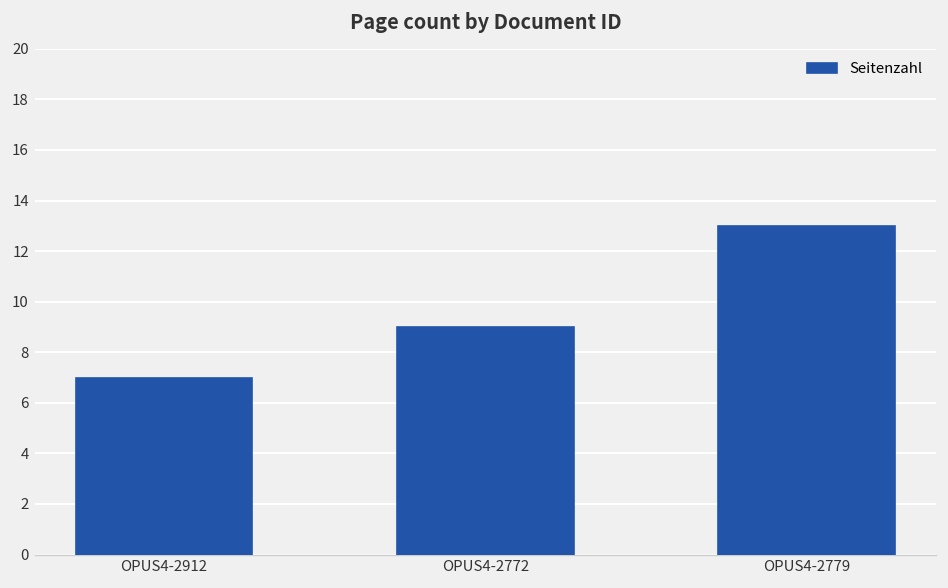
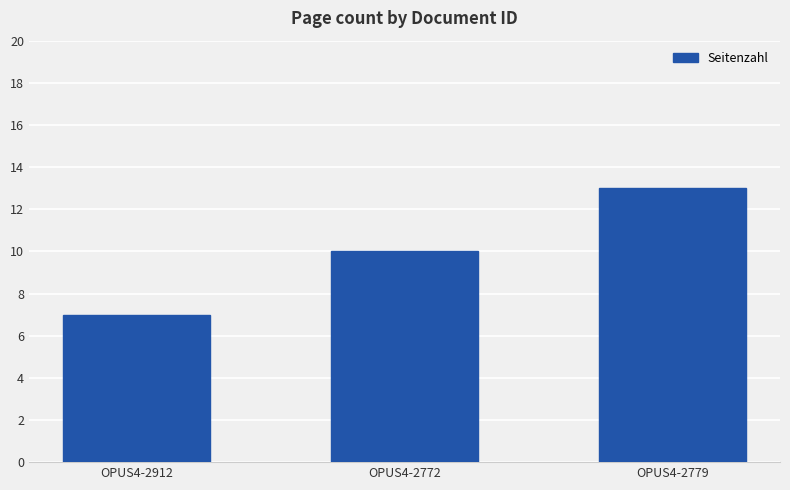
OPUS4-2772: 9 -> 10
